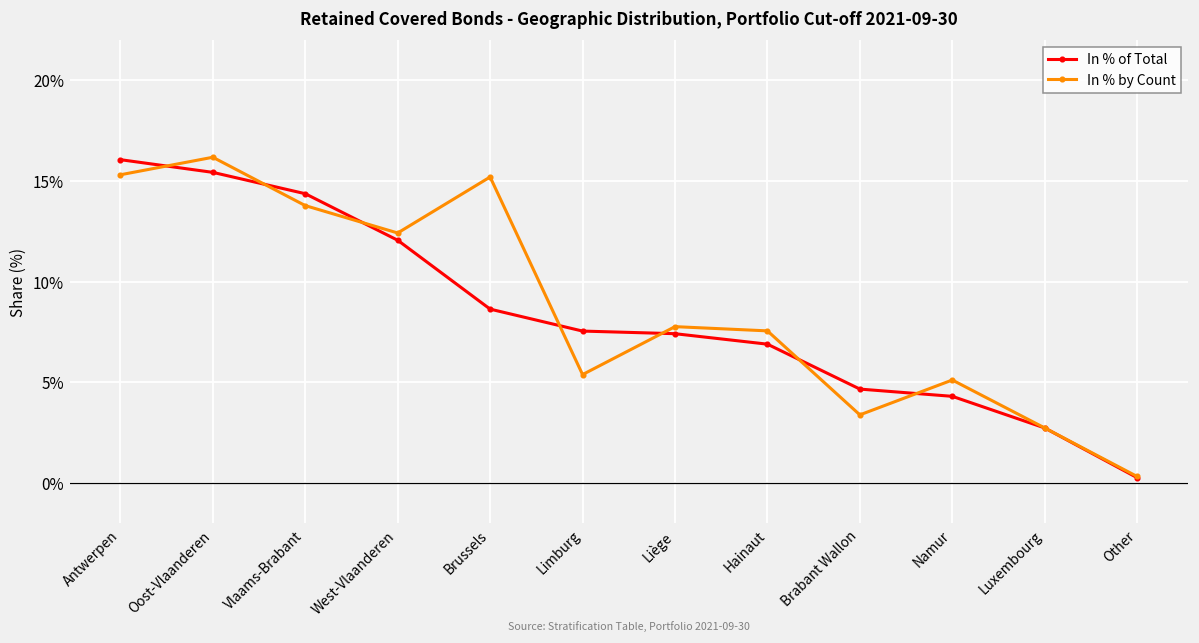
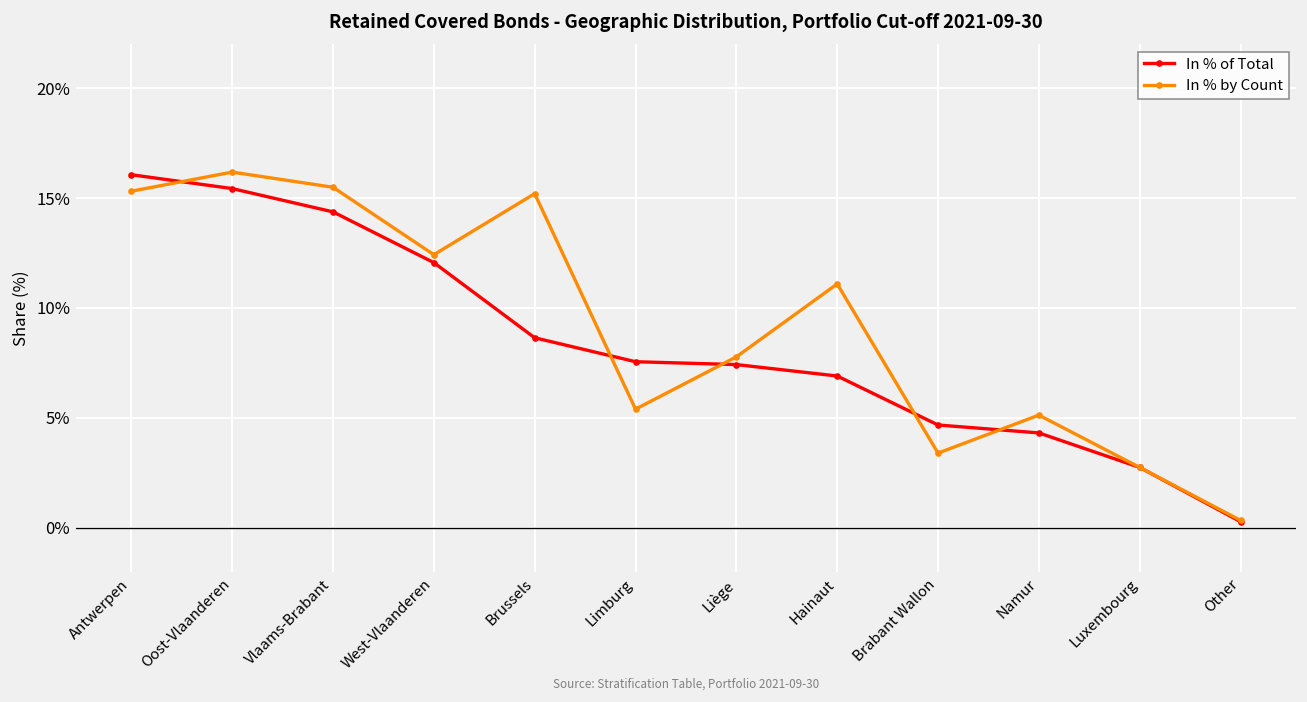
In % by Count, Vlaams-Brabant: 13.8% -> 15.5%
In % by Count, Hainaut: 7.6% -> 11.1%
